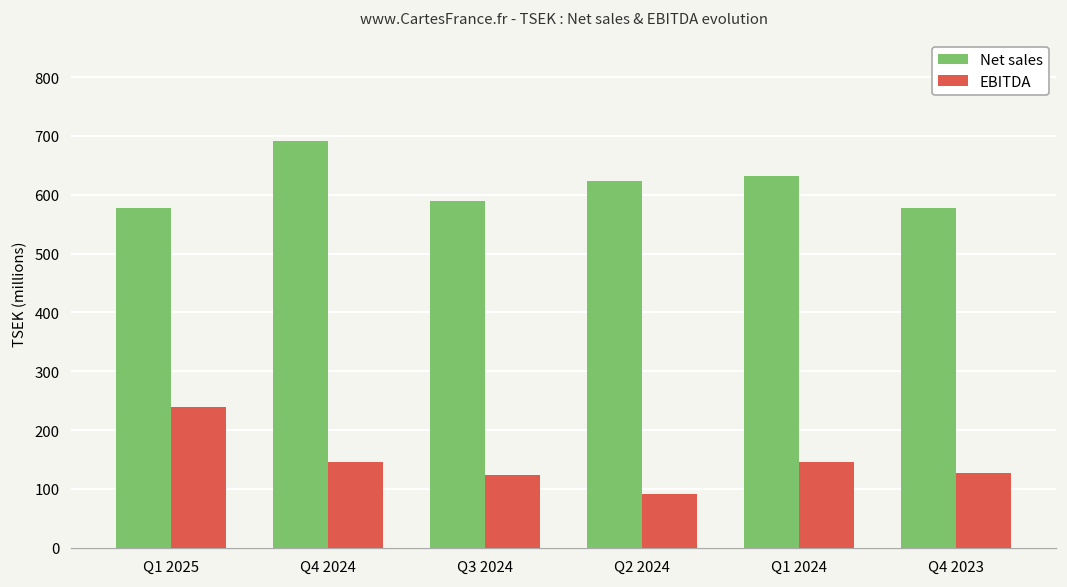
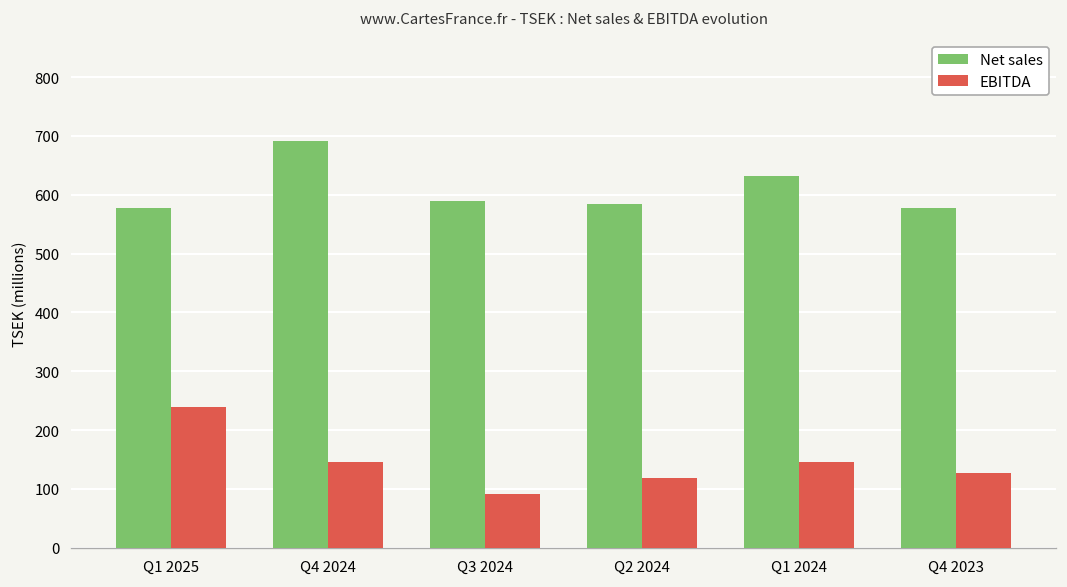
EBITDA, Q3 2024: 120 -> 90
Net sales, Q2 2024: 620 -> 590
EBITDA, Q2 2024: 90 -> 120
